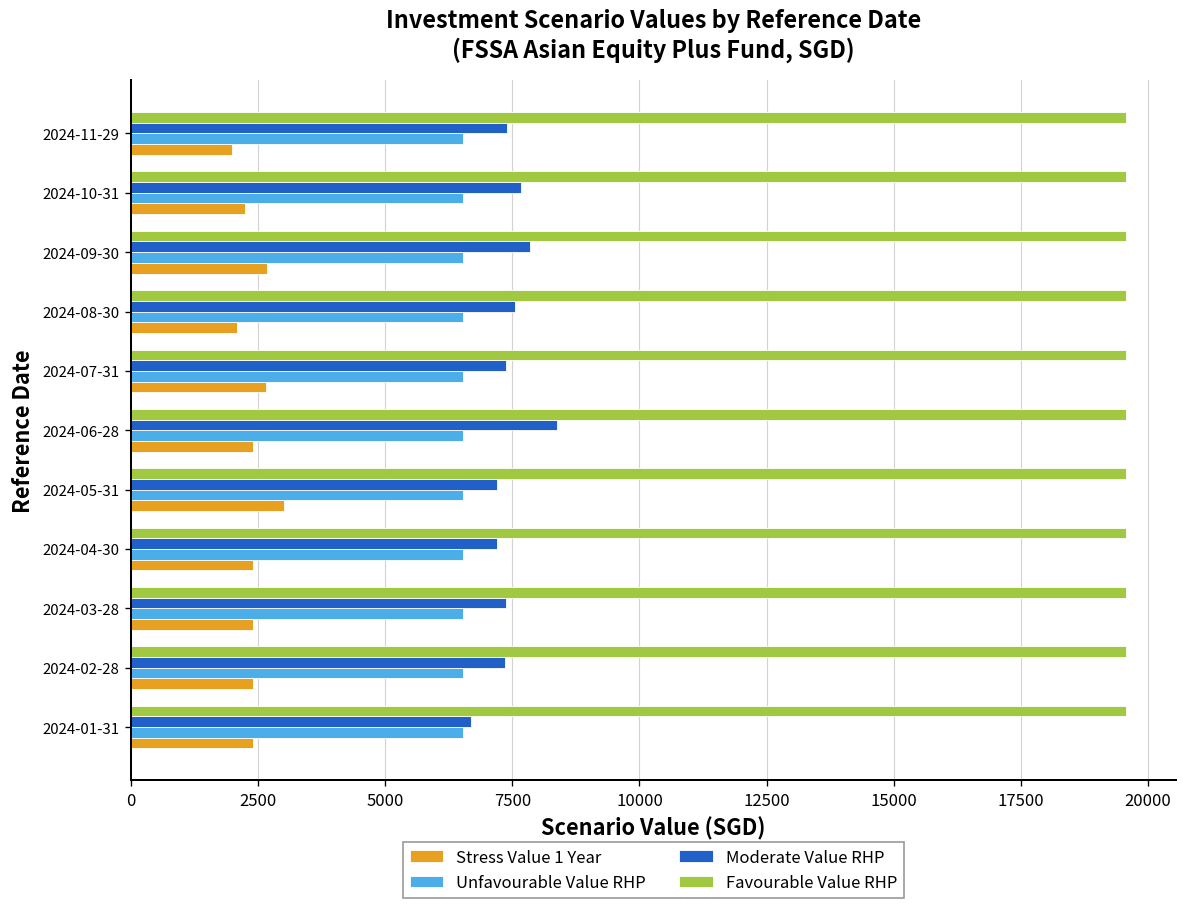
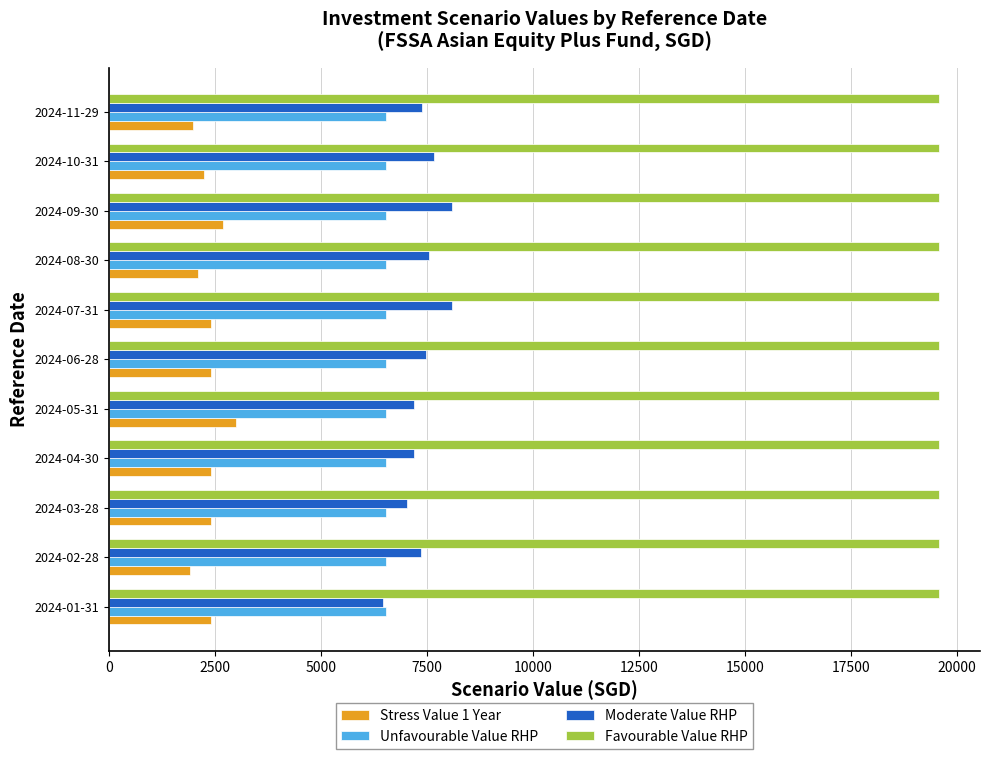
Moderate Value RHP, 2024-09-30: 7800 -> 8100
Moderate Value RHP, 2024-07-31: 7400 -> 8100
Stress Value 1 Year, 2024-07-31: 2700 -> 2400
Moderate Value RHP, 2024-06-28: 8400 -> 7500
Moderate Value RHP, 2024-03-28: 7400 -> 7000
Stress Value 1 Year, 2024-02-28: 2400 -> 1900
Moderate Value RHP, 2024-01-31: 6700 -> 6500
